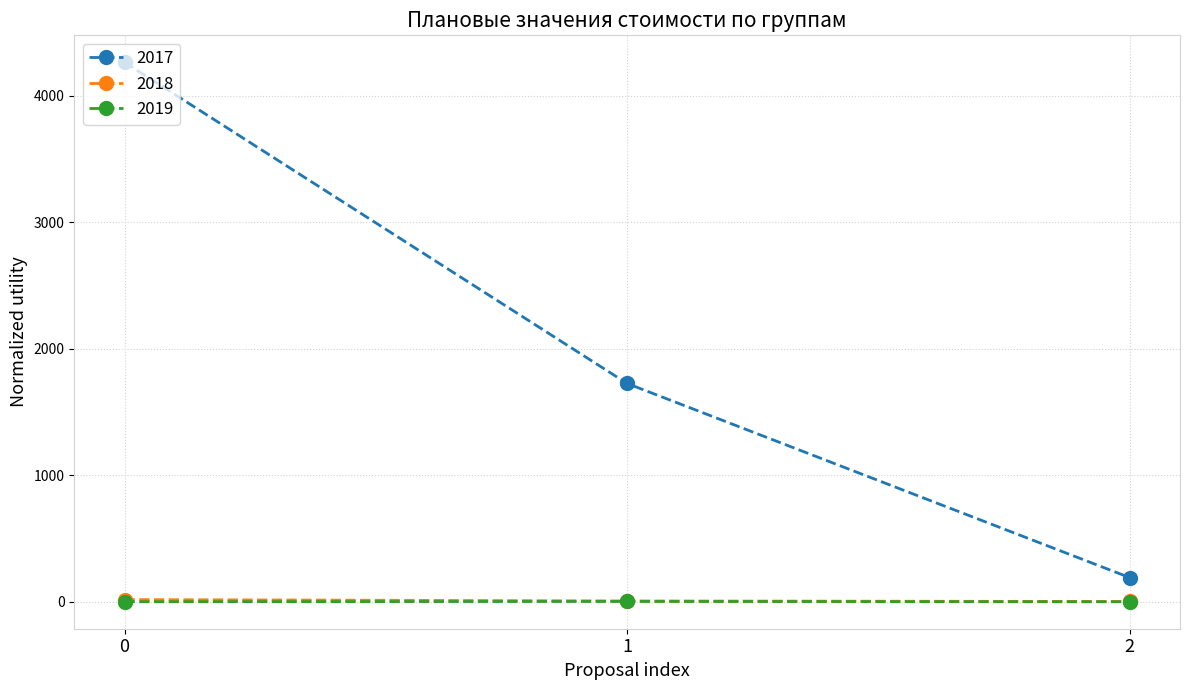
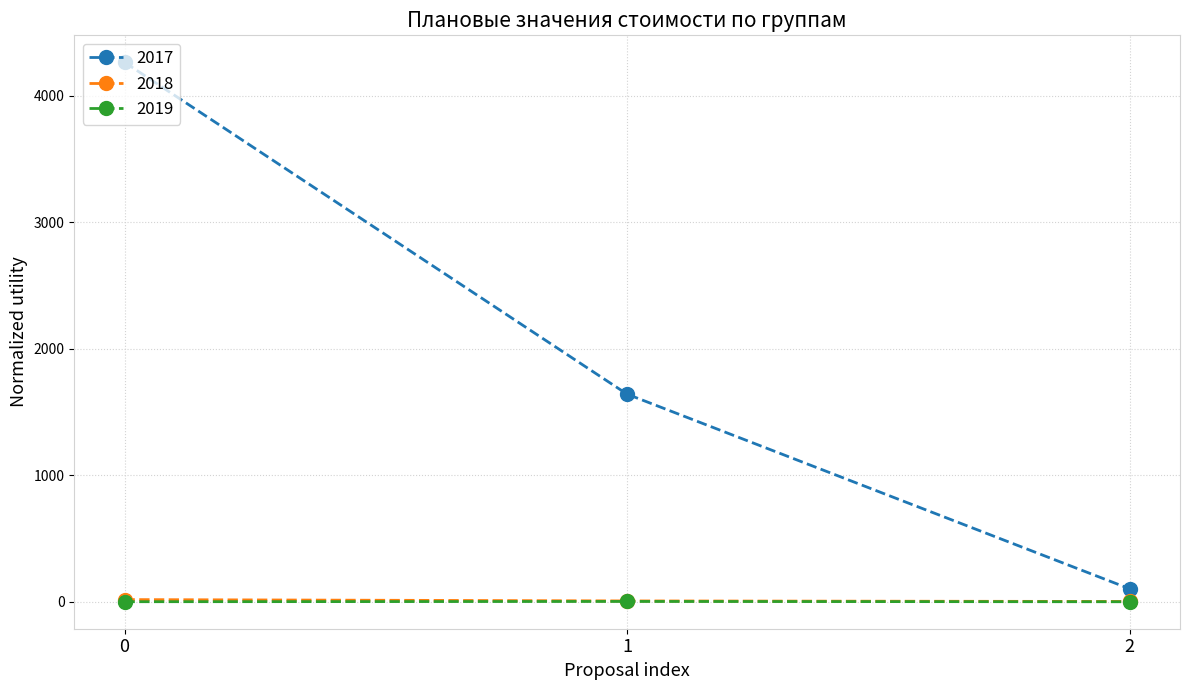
2017, 1: 1730 -> 1640
2017, 2: 190 -> 100
